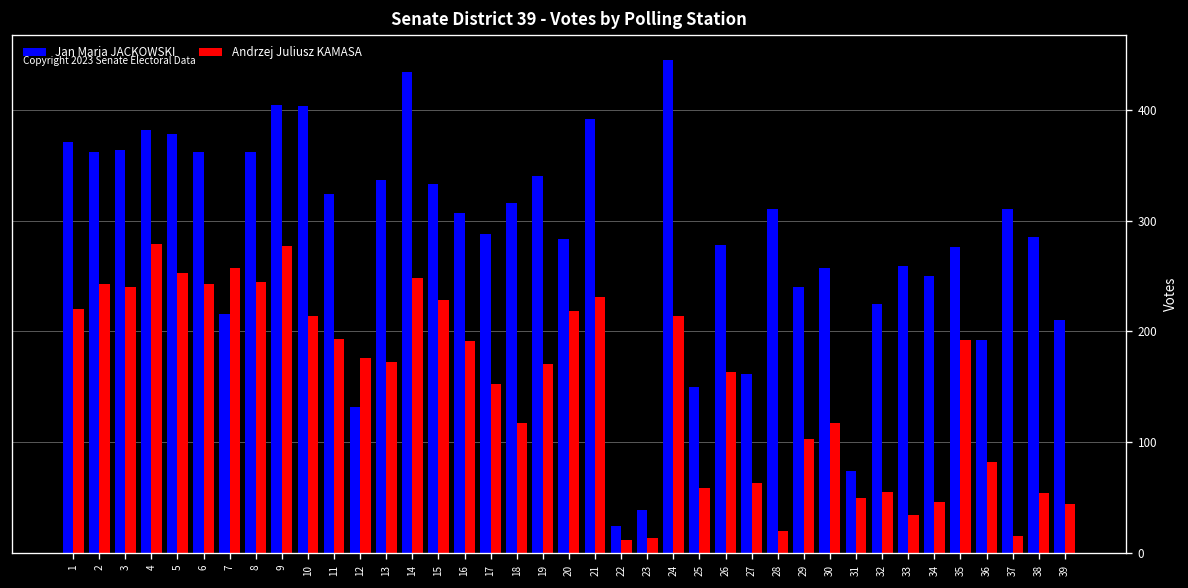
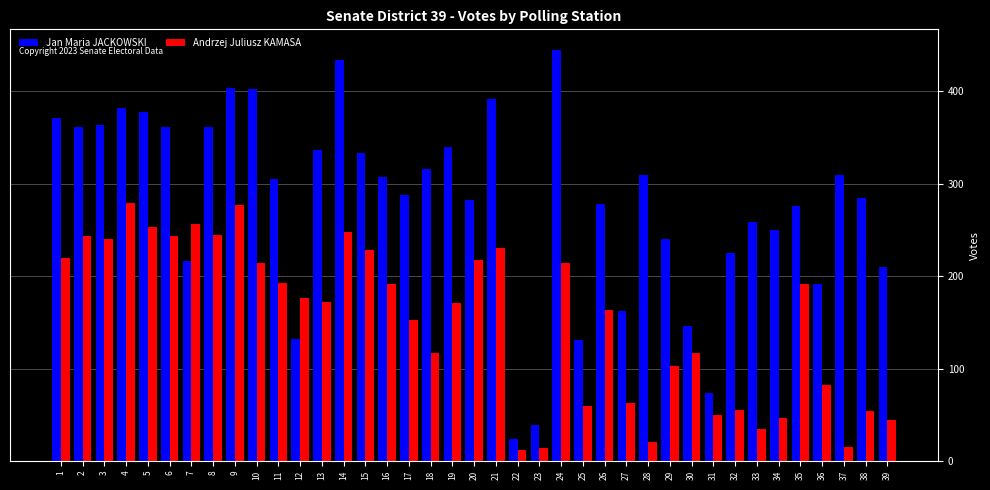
Jan Maria JACKOWSKI, 11: 320 -> 310
Jan Maria JACKOWSKI, 25: 150 -> 130
Jan Maria JACKOWSKI, 30: 260 -> 150
